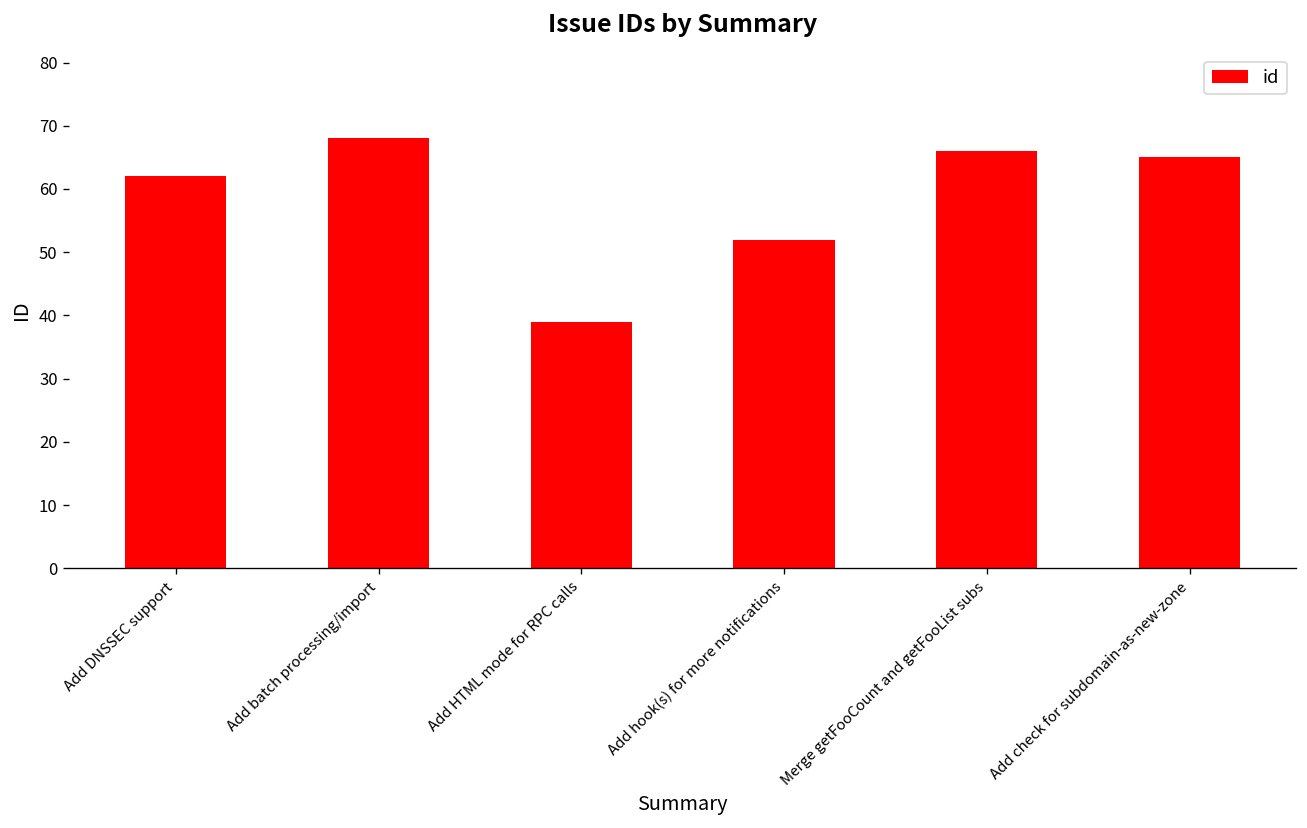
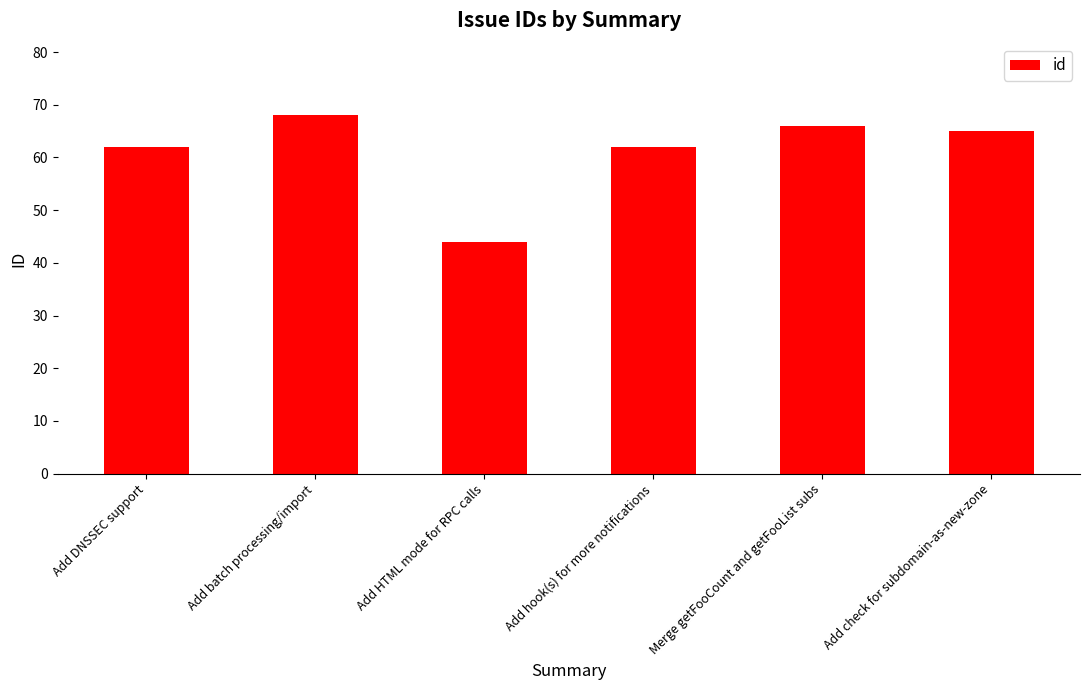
Add HTML mode for RPC calls: 39 -> 44
Add hook(s) for more notifications: 52 -> 62
